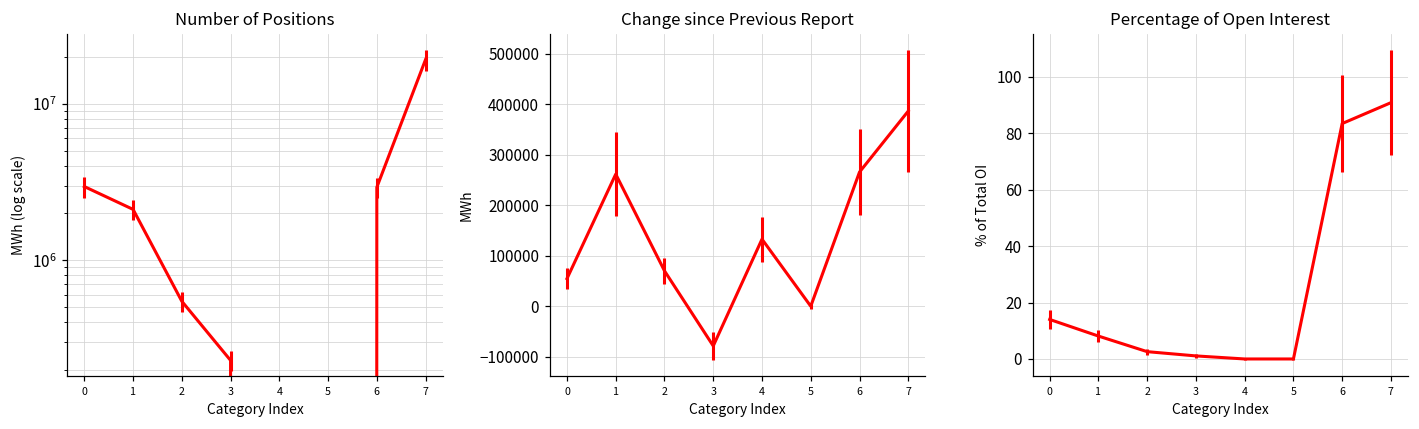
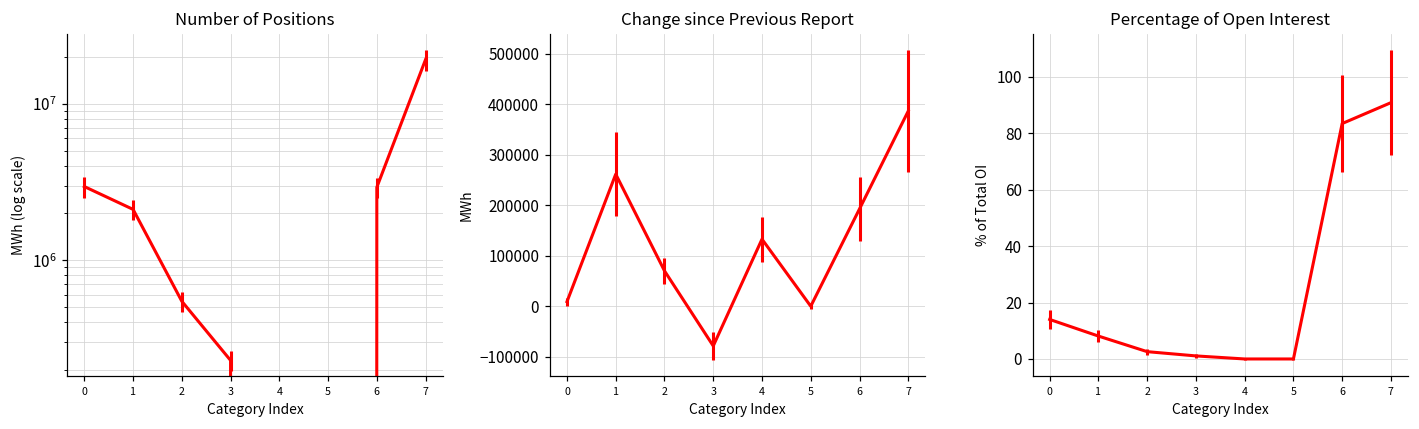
Change since Previous Report, 0: 50000 -> 10000
Change since Previous Report, 6: 270000 -> 190000
